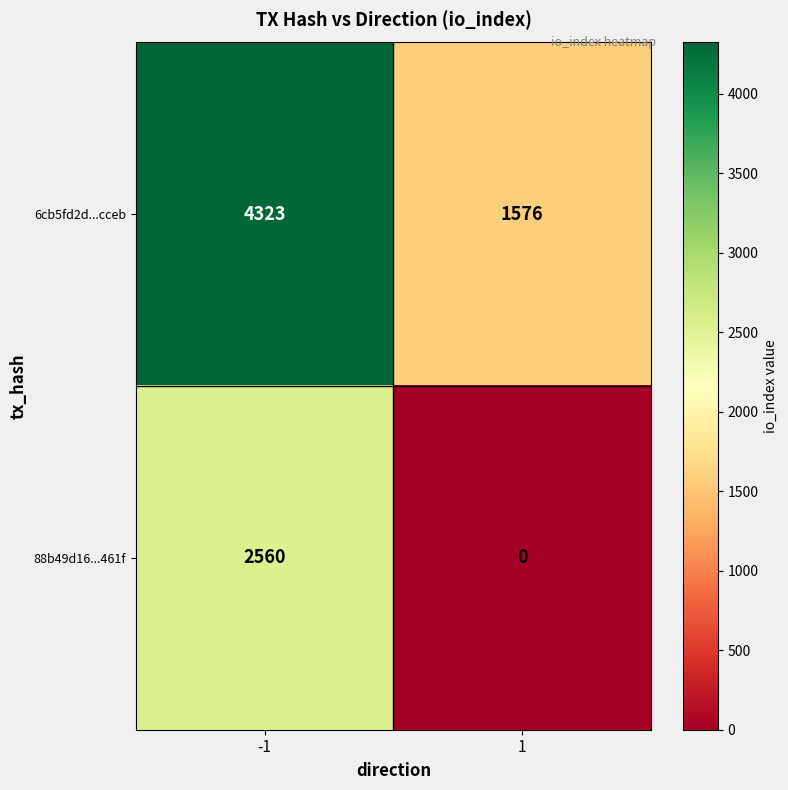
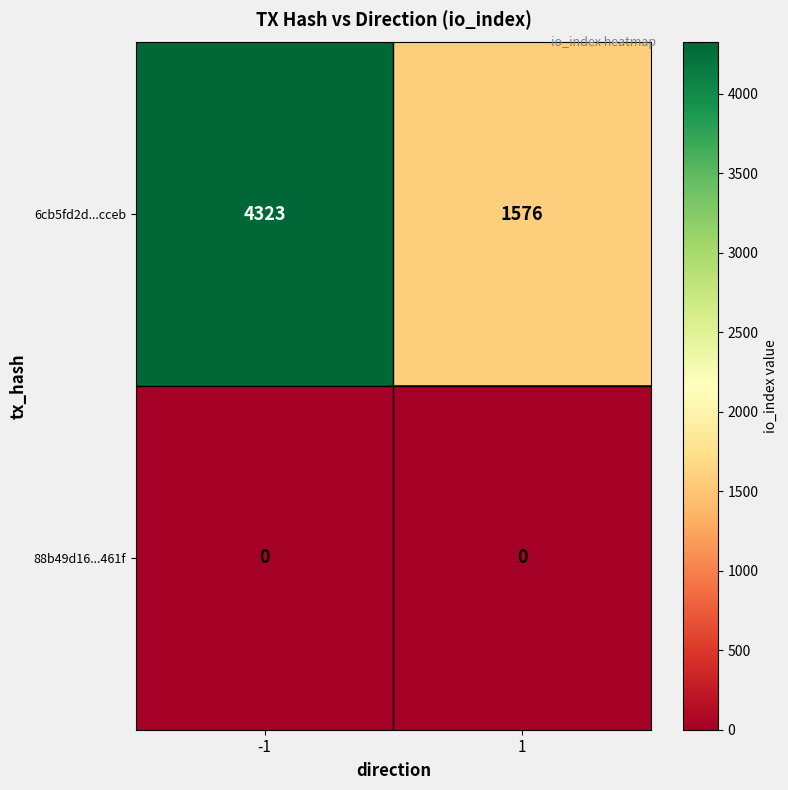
88b49d16...461f, -1: 2560 -> 0
